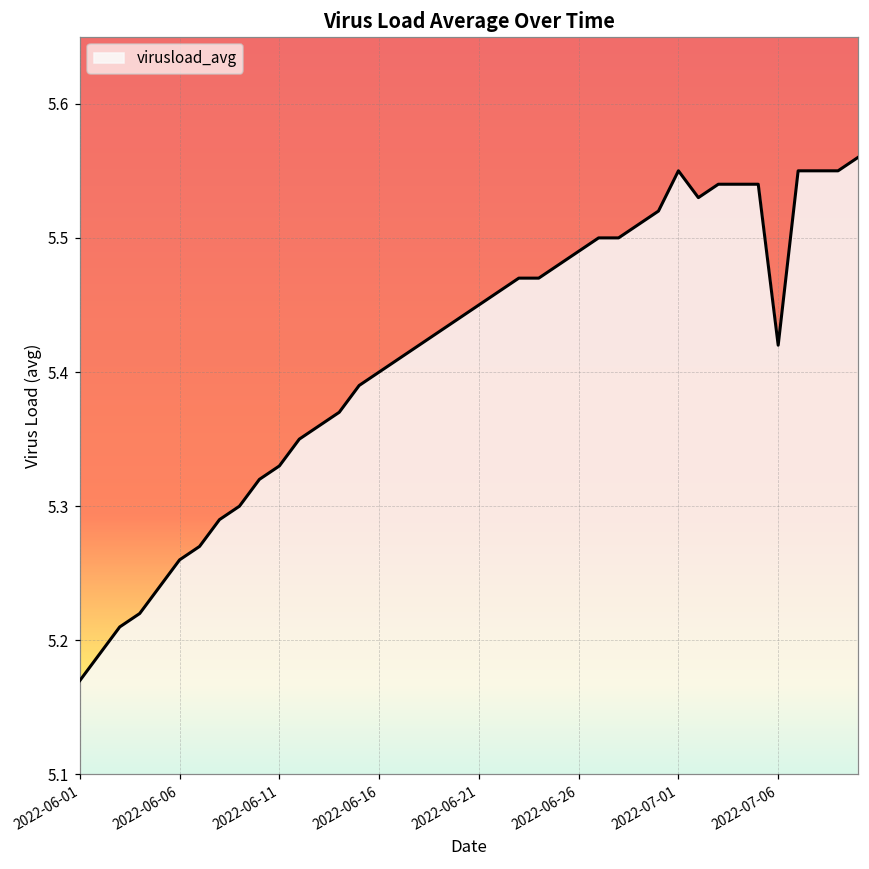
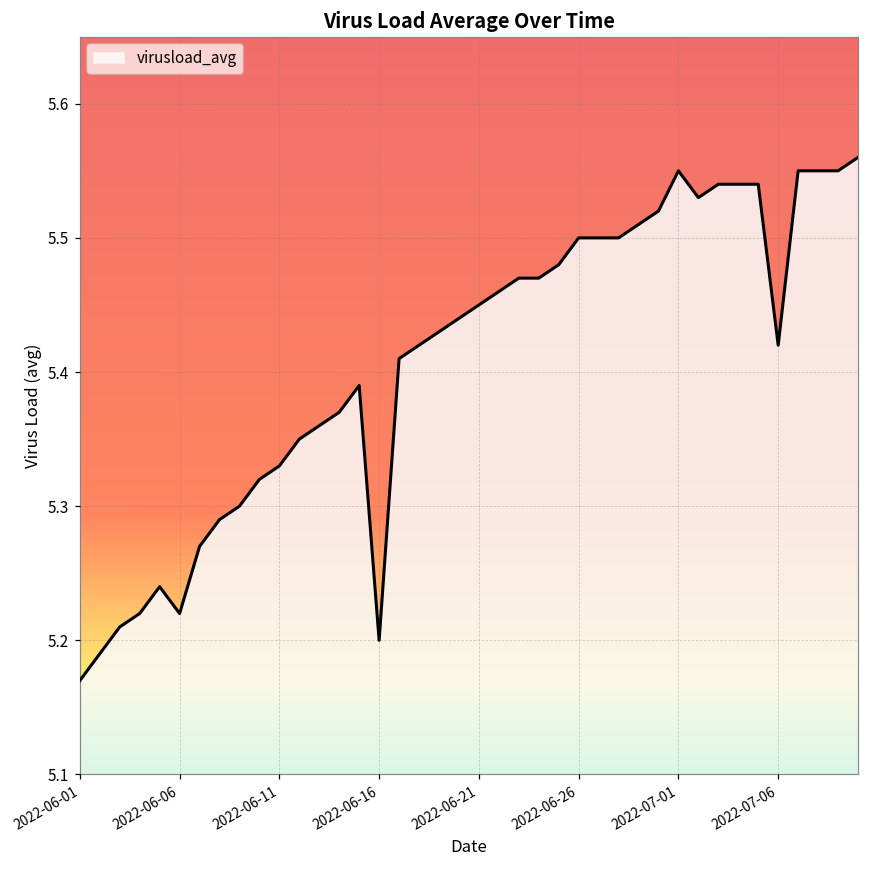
2022-06-06: 5.26 -> 5.22
2022-06-16: 5.4 -> 5.2
2022-06-26: 5.49 -> 5.50
